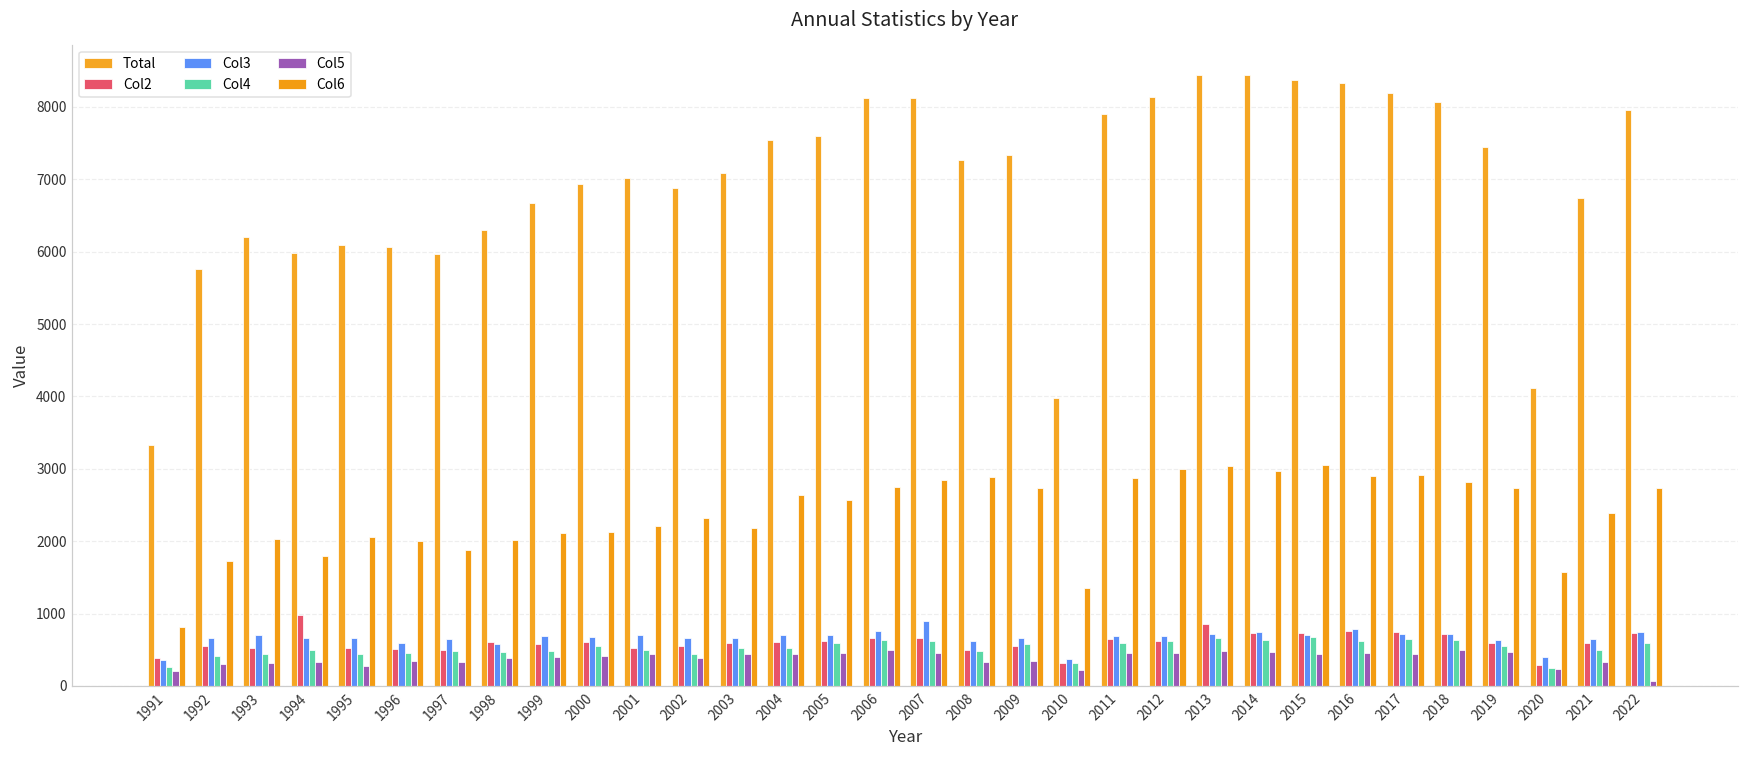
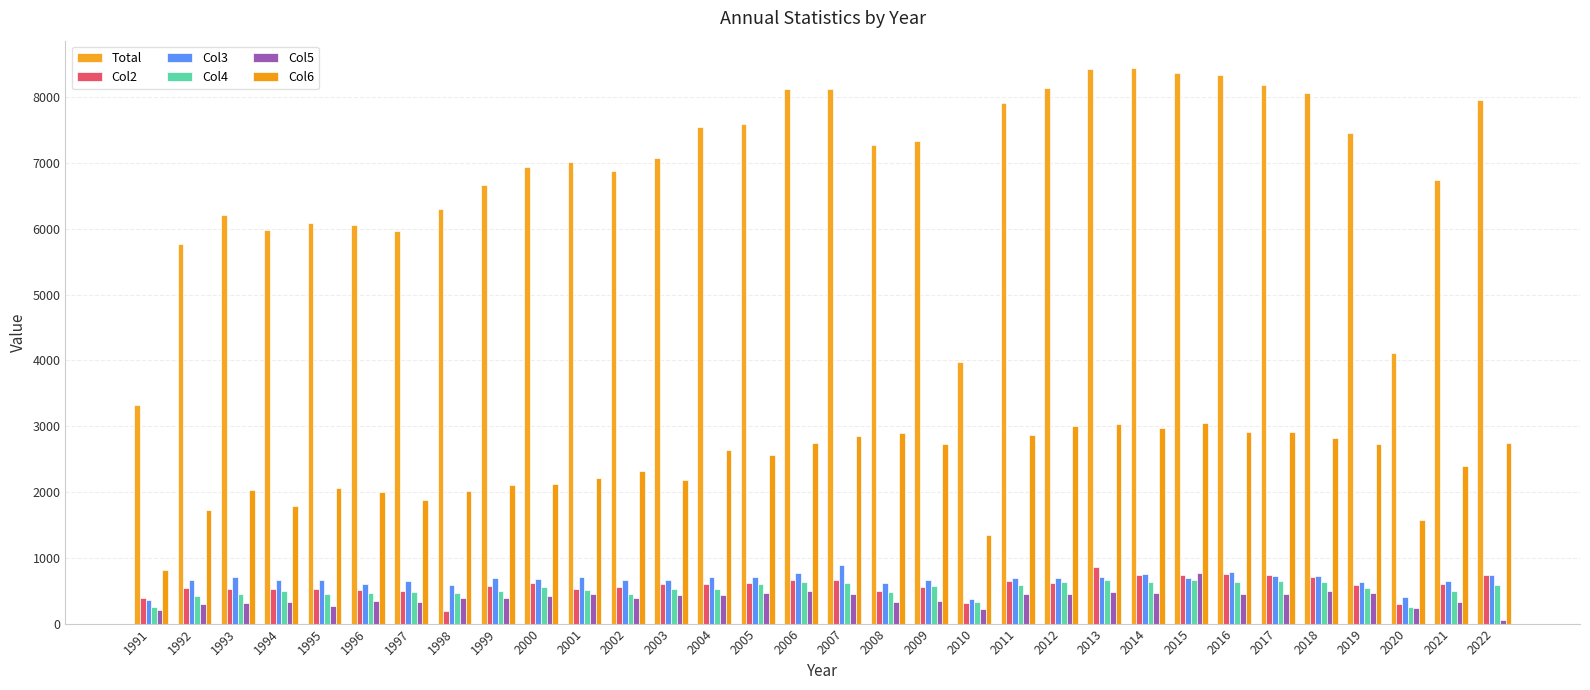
Col2, 1994: 1000 -> 500
Col2, 1998: 600 -> 200
Col5, 2015: 400 -> 800
